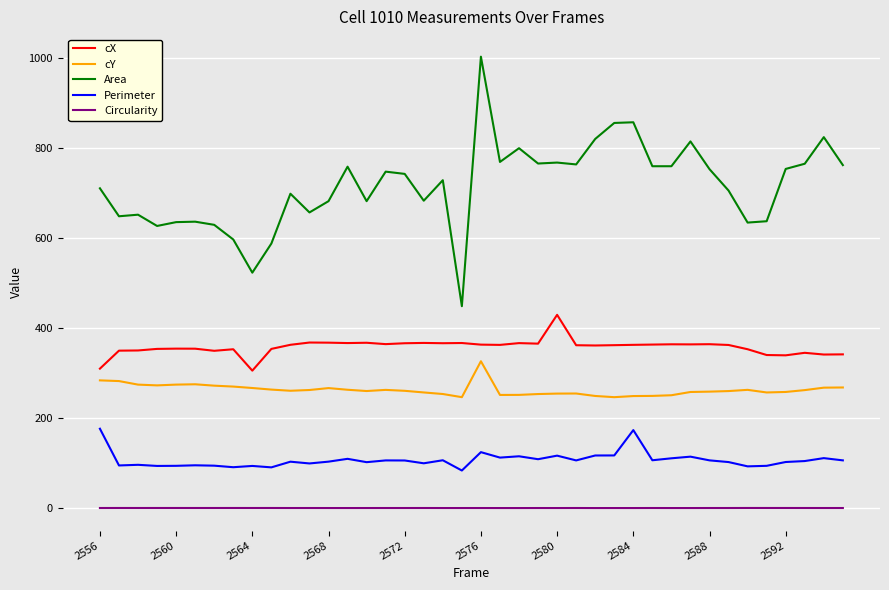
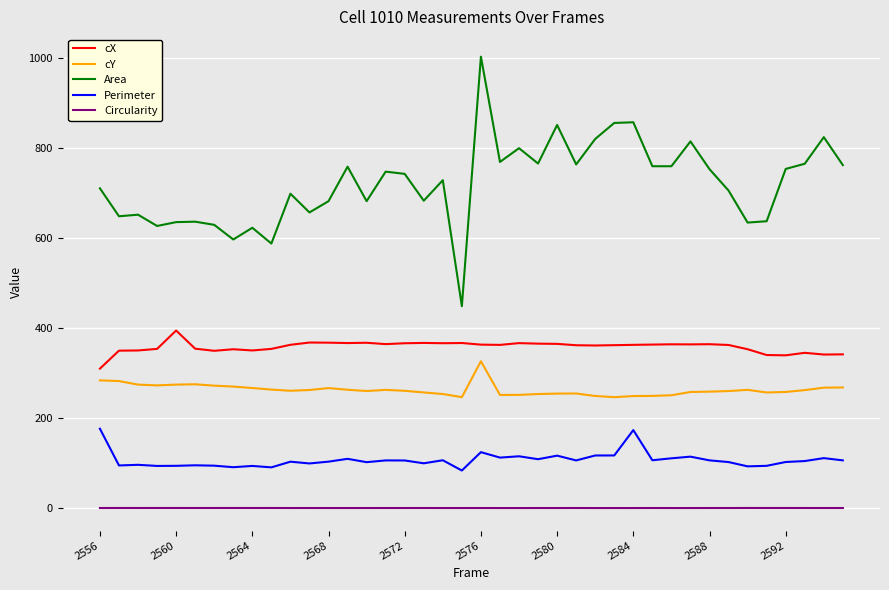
cX, 2560: 350 -> 390
cX, 2564: 310 -> 350
Area, 2564: 520 -> 620
cX, 2580: 430 -> 360
Area, 2580: 770 -> 850
